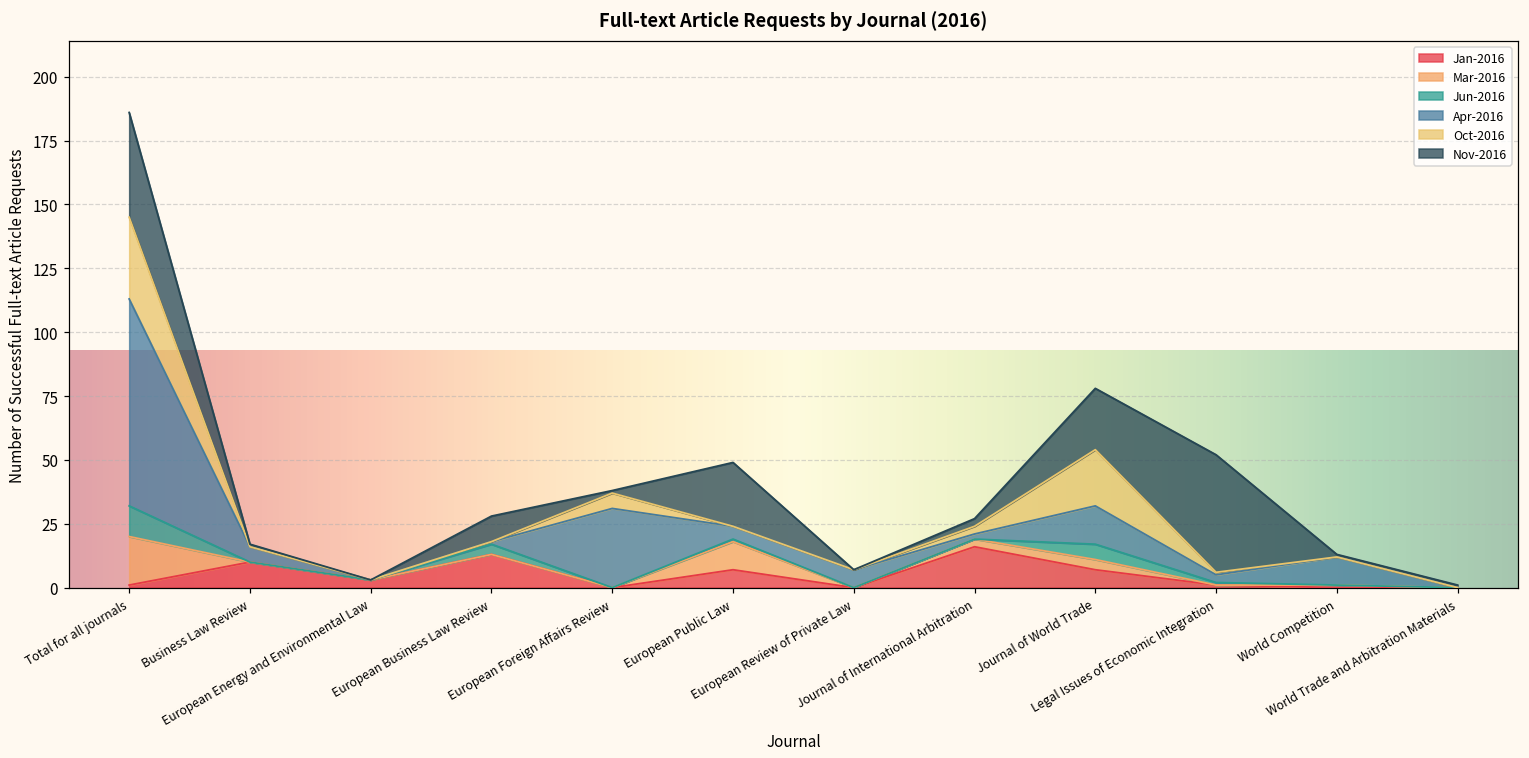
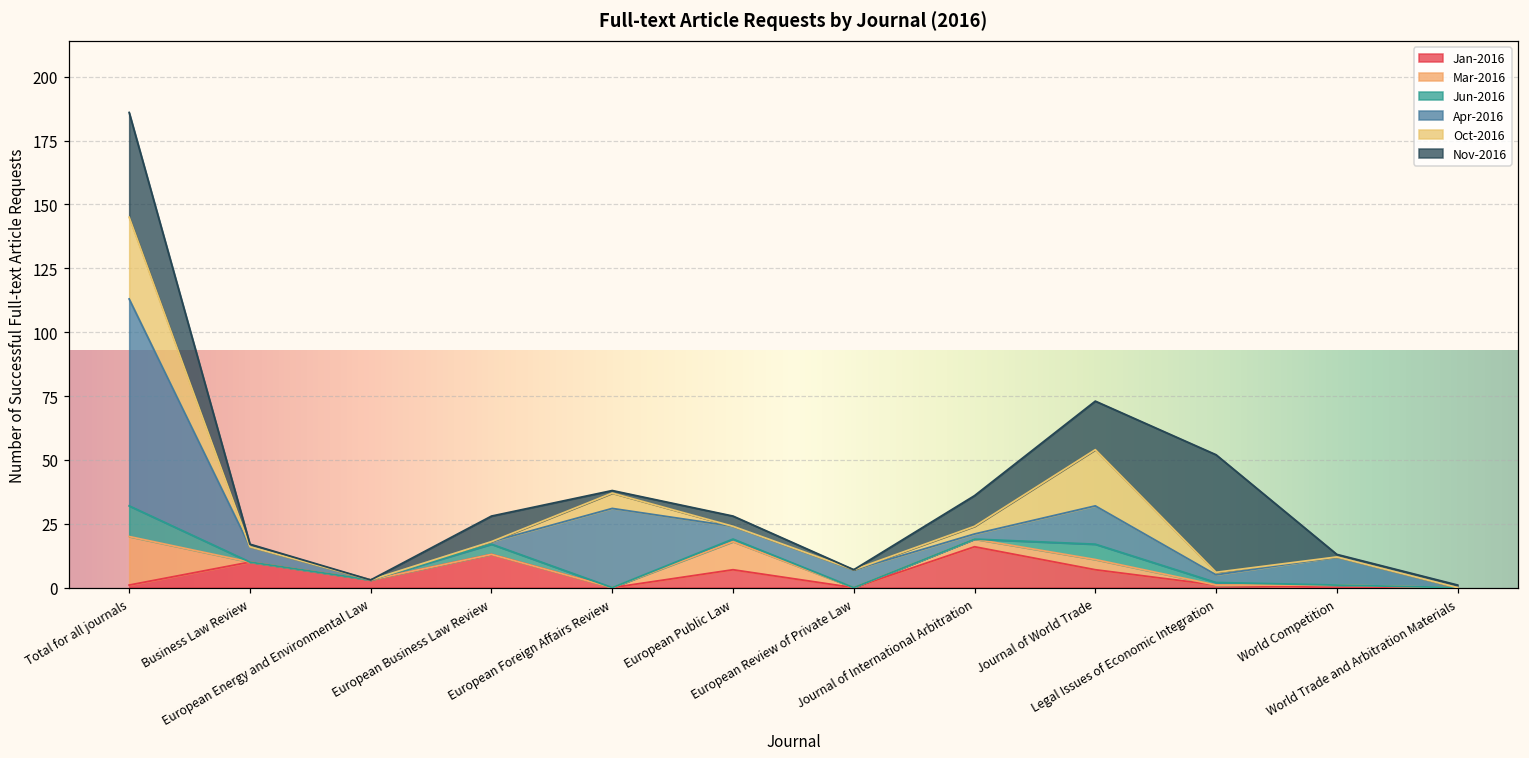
Nov-2016, European Public Law: 25 -> 4
Nov-2016, Journal of International Arbitration: 3 -> 12
Nov-2016, Journal of World Trade: 24 -> 19
